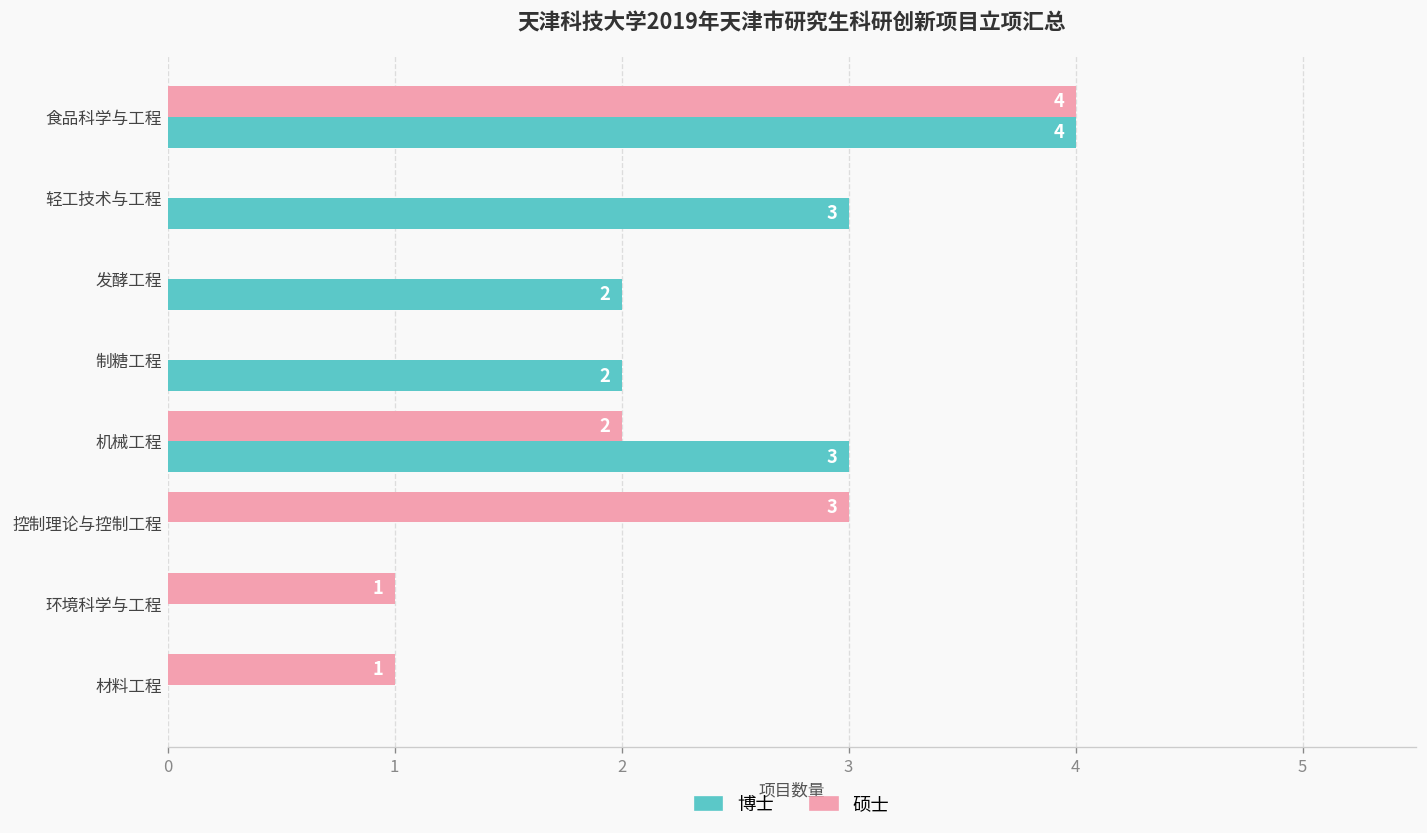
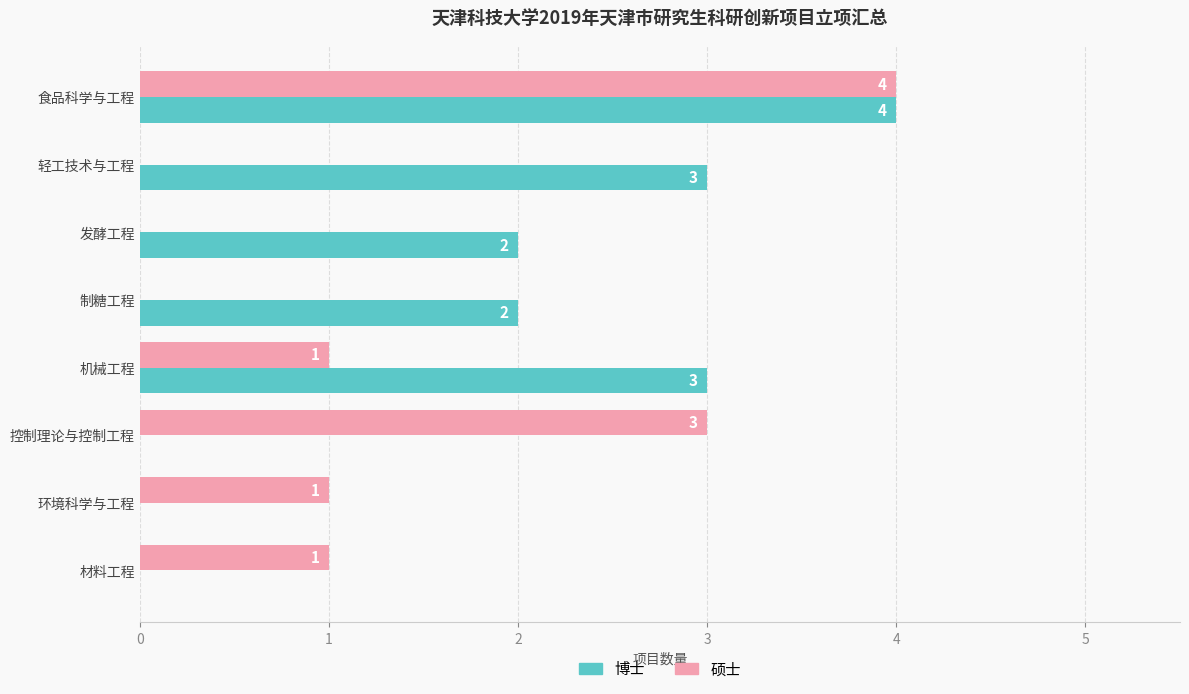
硕士, 机械工程: 2 -> 1
